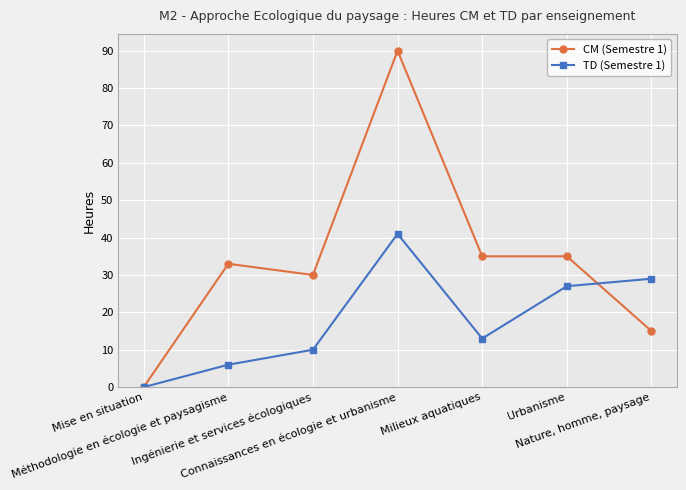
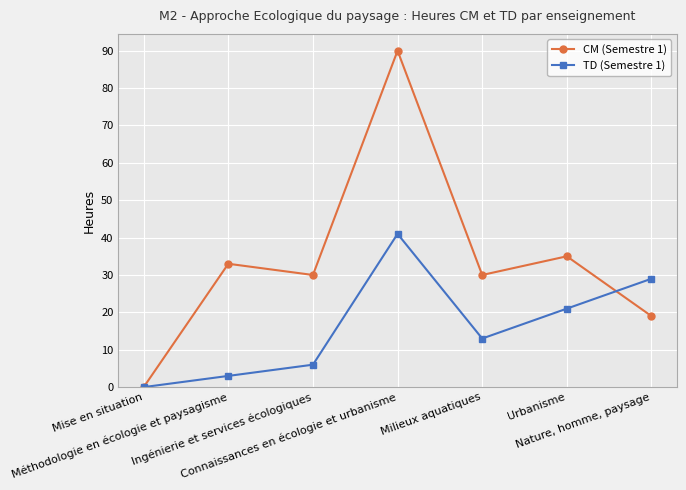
TD (Semestre 1), Méthodologie en écologie et paysagisme: 6 -> 3
TD (Semestre 1), Ingénierie et services écologiques: 10 -> 6
CM (Semestre 1), Milieux aquatiques: 35 -> 30
TD (Semestre 1), Urbanisme: 27 -> 21
CM (Semestre 1), Nature, homme, paysage: 15 -> 19
